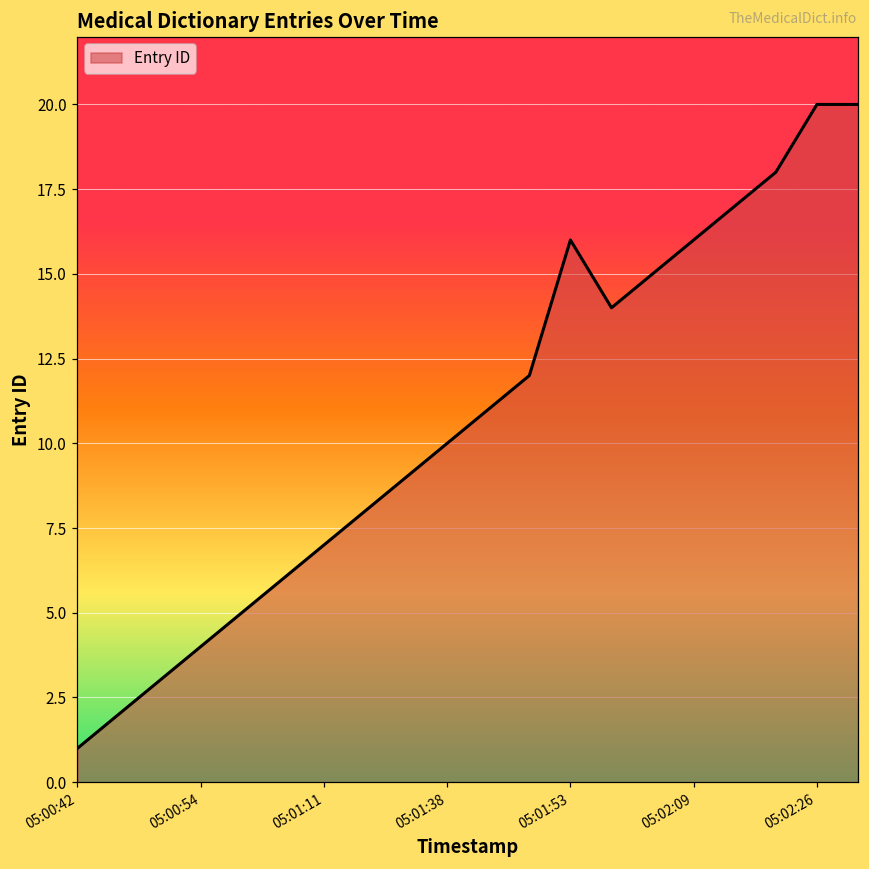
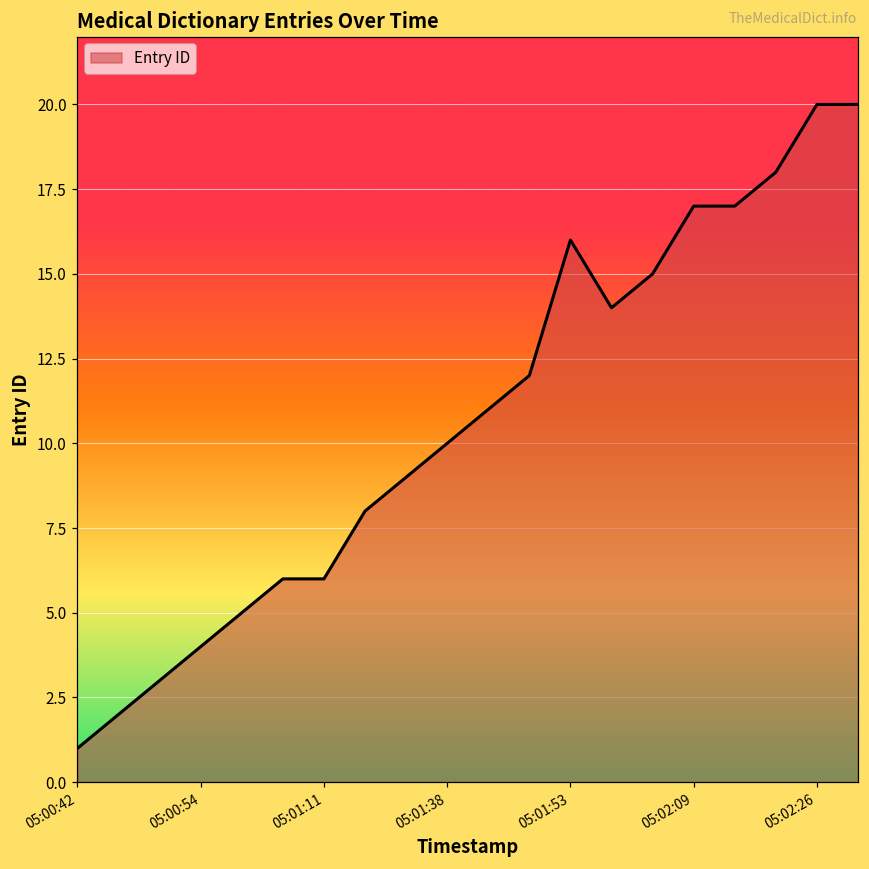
05:01:11: 7 -> 6
05:02:09: 16 -> 17
